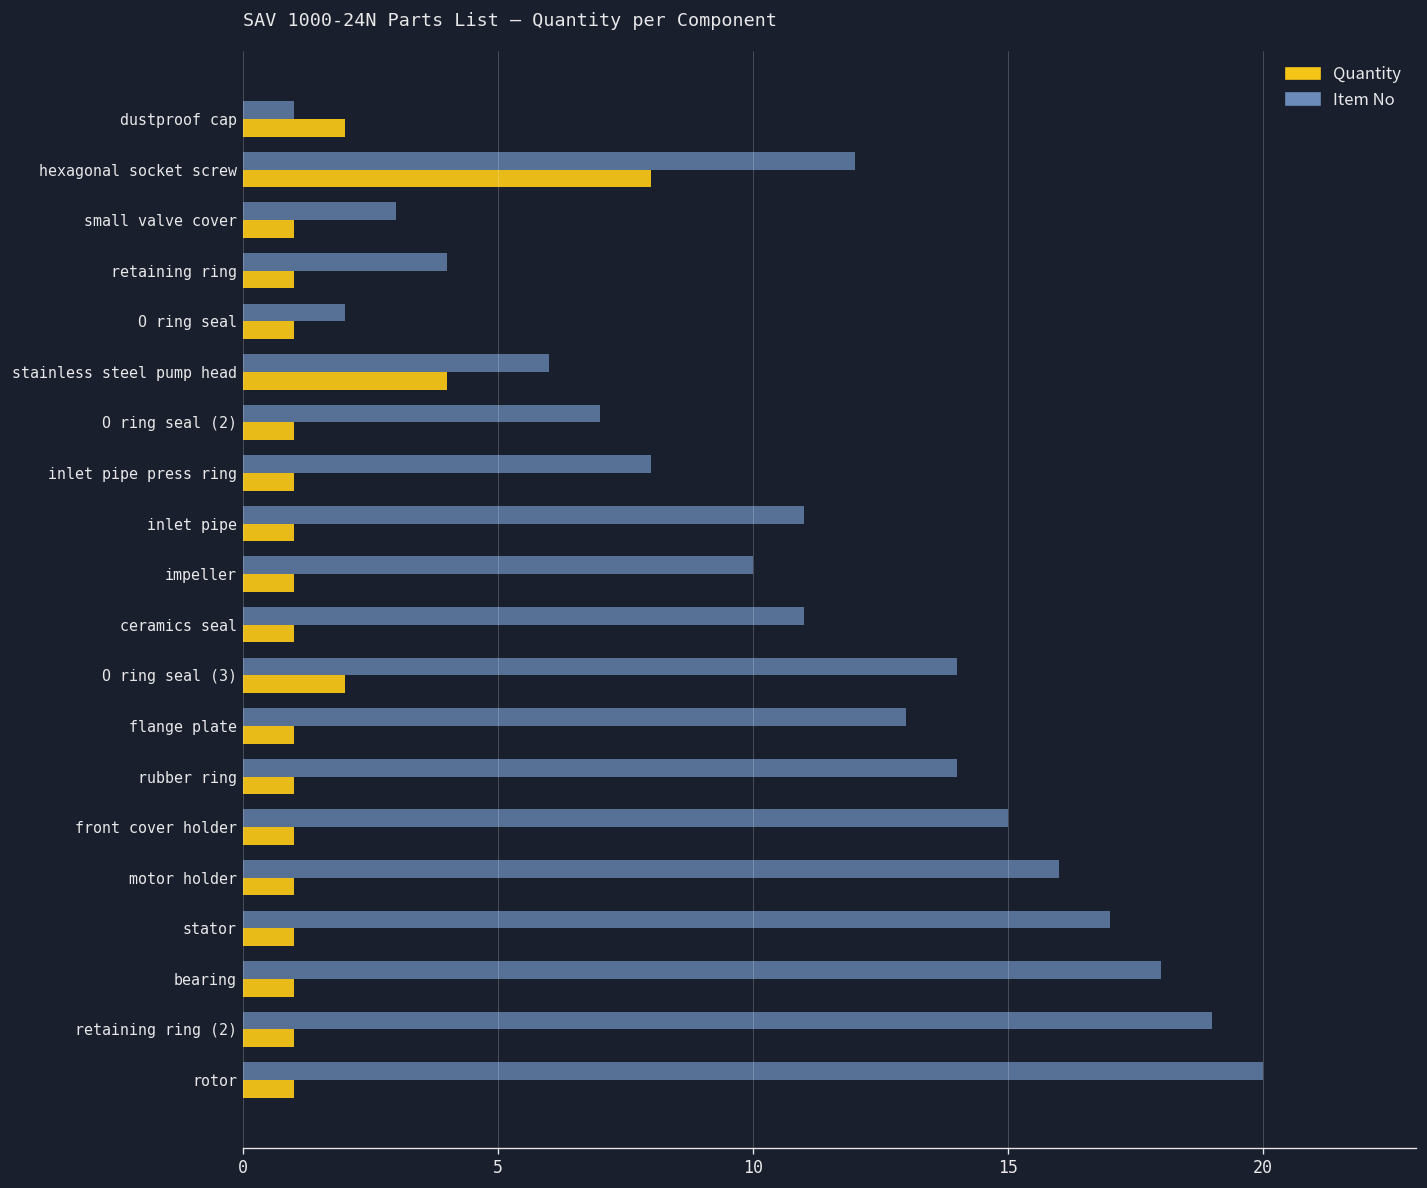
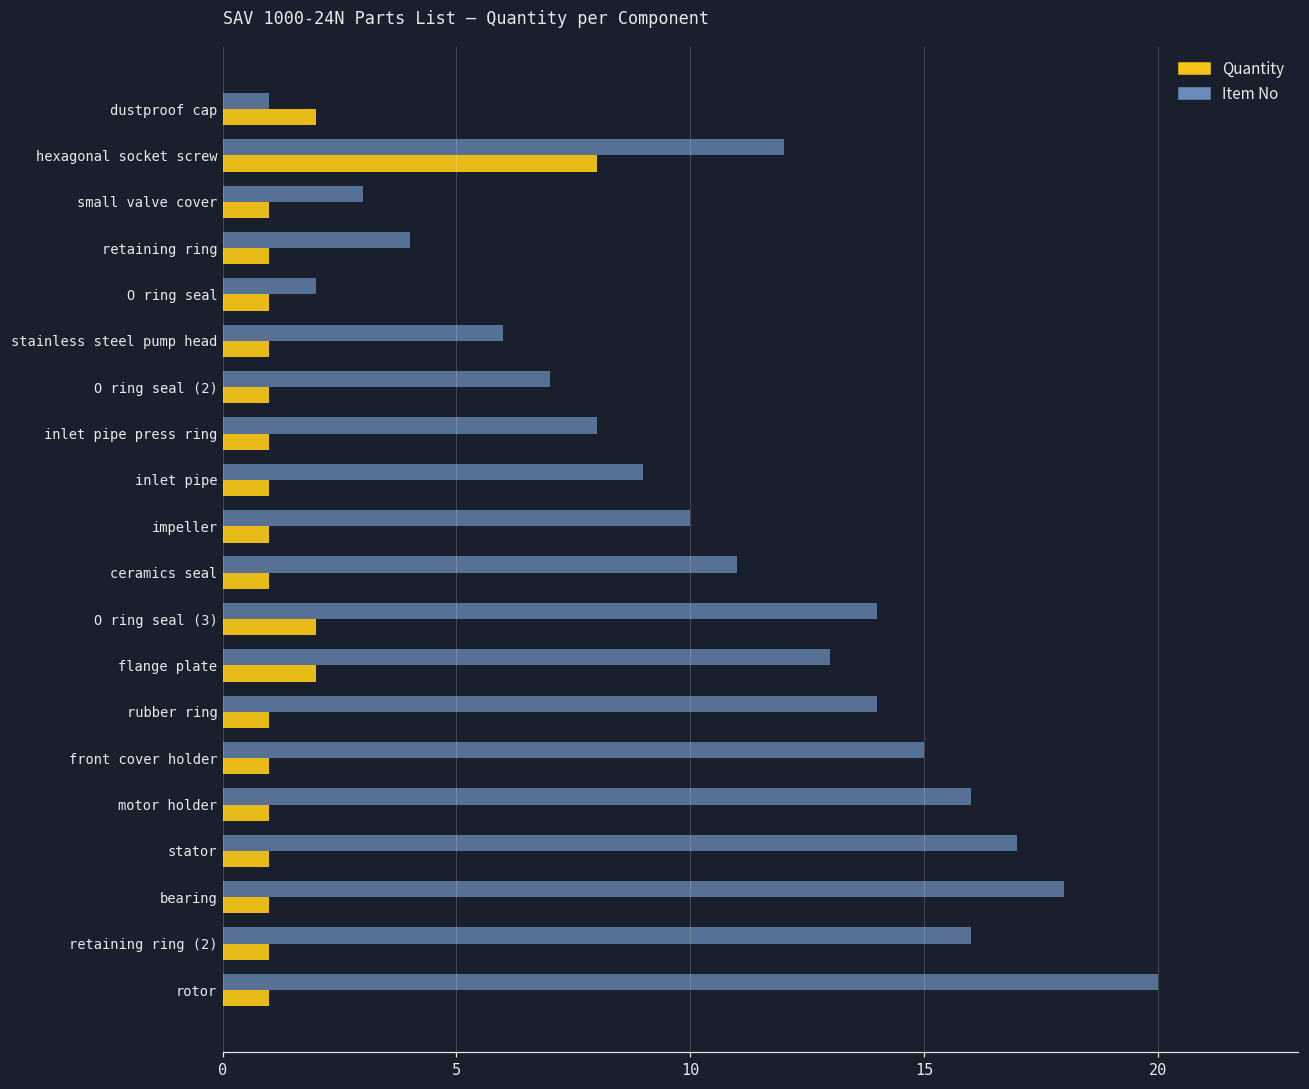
Quantity, stainless steel pump head: 4 -> 1
Item No, inlet pipe: 11 -> 9
Quantity, flange plate: 1 -> 2
Item No, retaining ring (2): 19 -> 16
